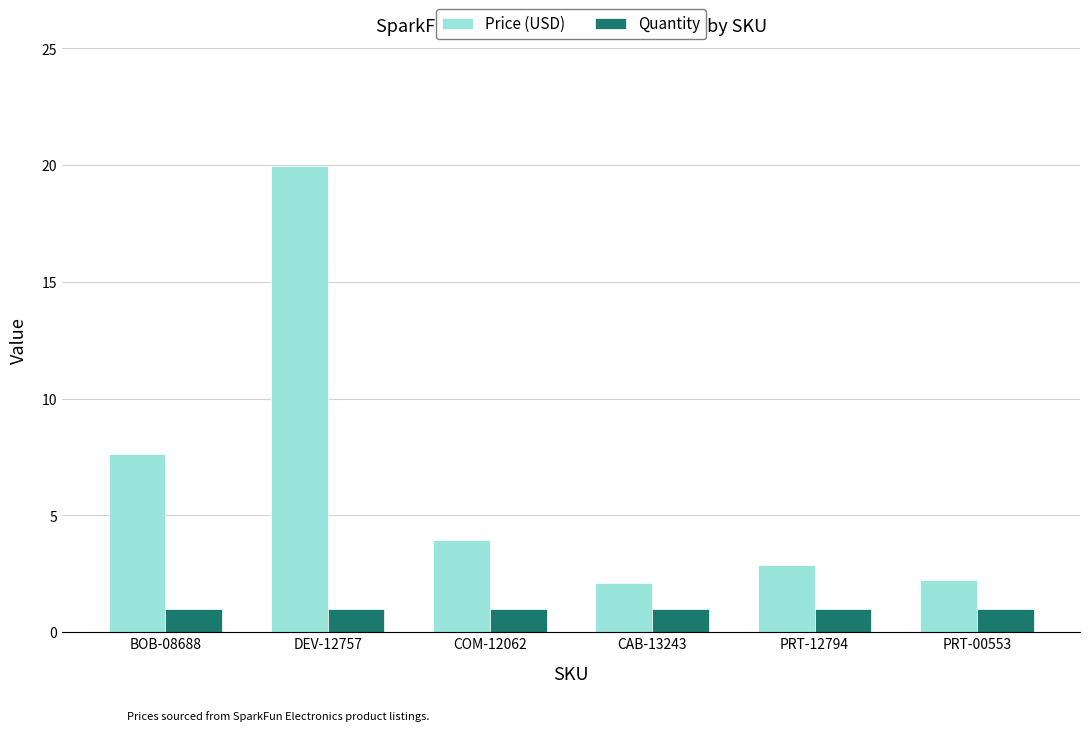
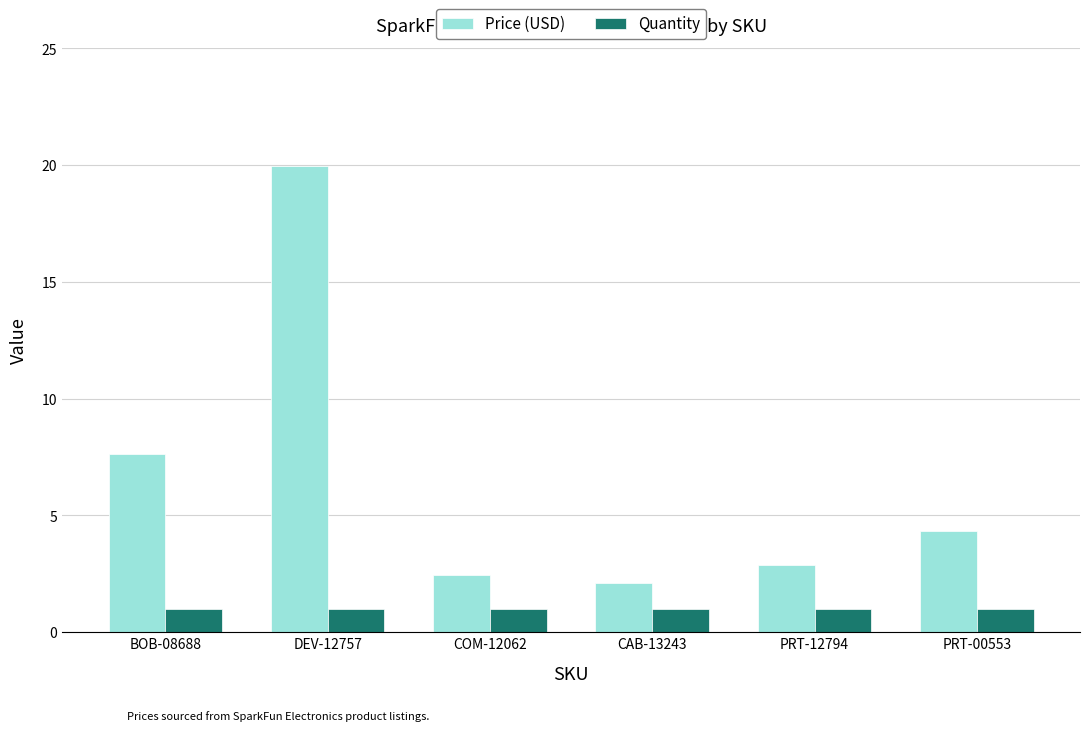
Price (USD), COM-12062: 4.0 -> 2.5
Price (USD), PRT-00553: 2.3 -> 4.4
